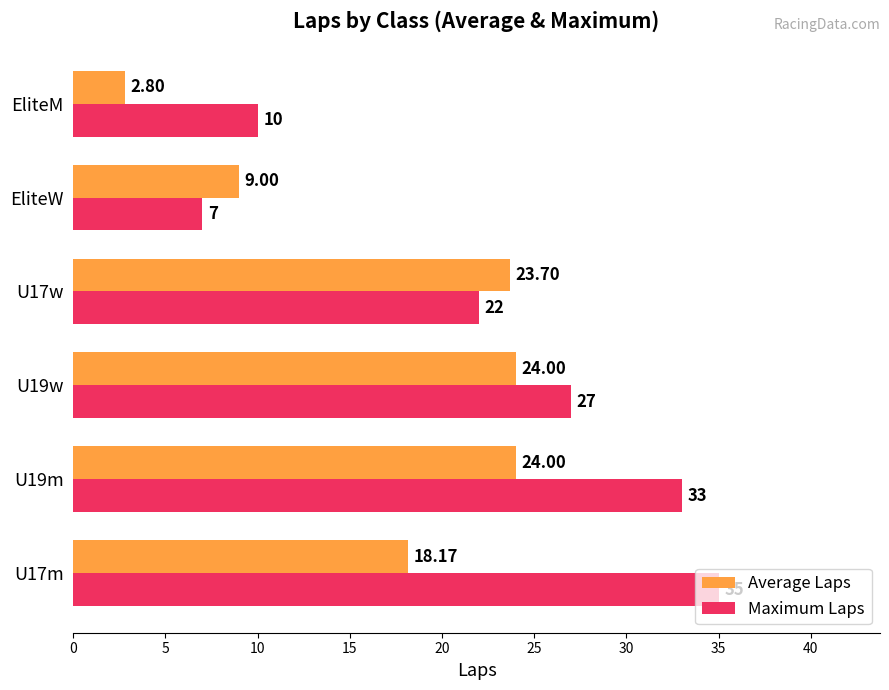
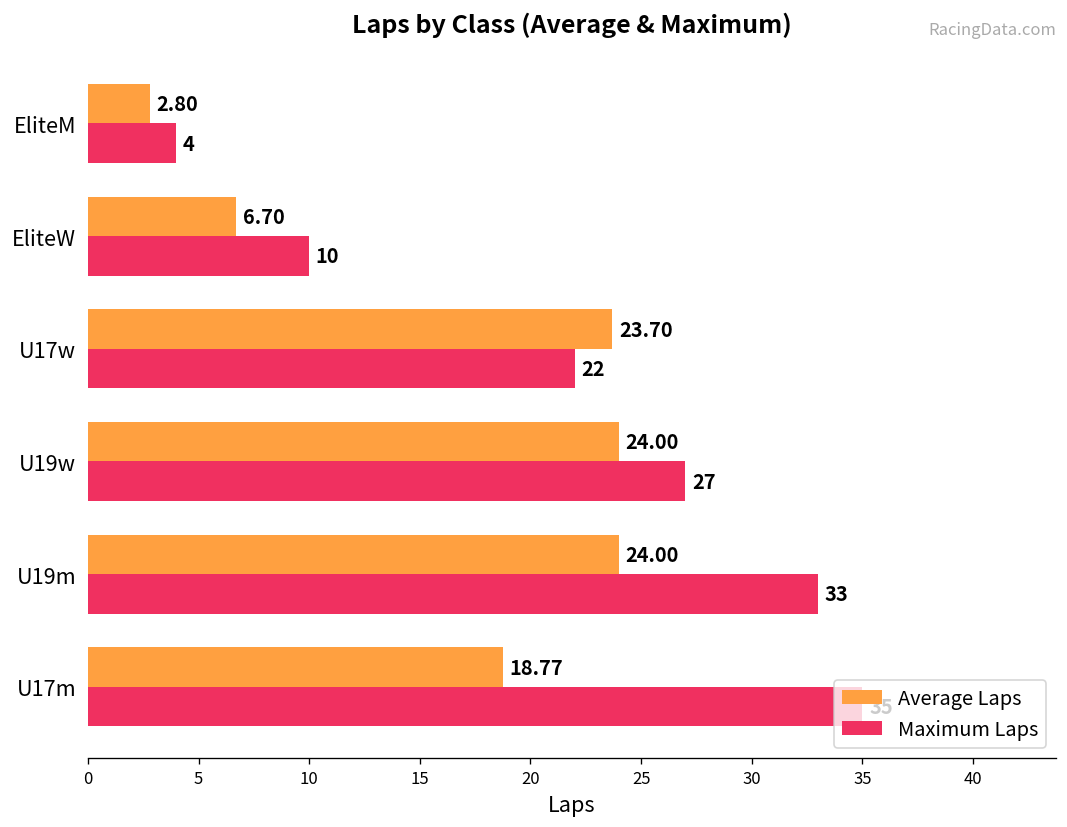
Maximum Laps, EliteM: 10 -> 4
Average Laps, EliteW: 9.00 -> 6.70
Maximum Laps, EliteW: 7 -> 10
Average Laps, U17m: 18.17 -> 18.77
